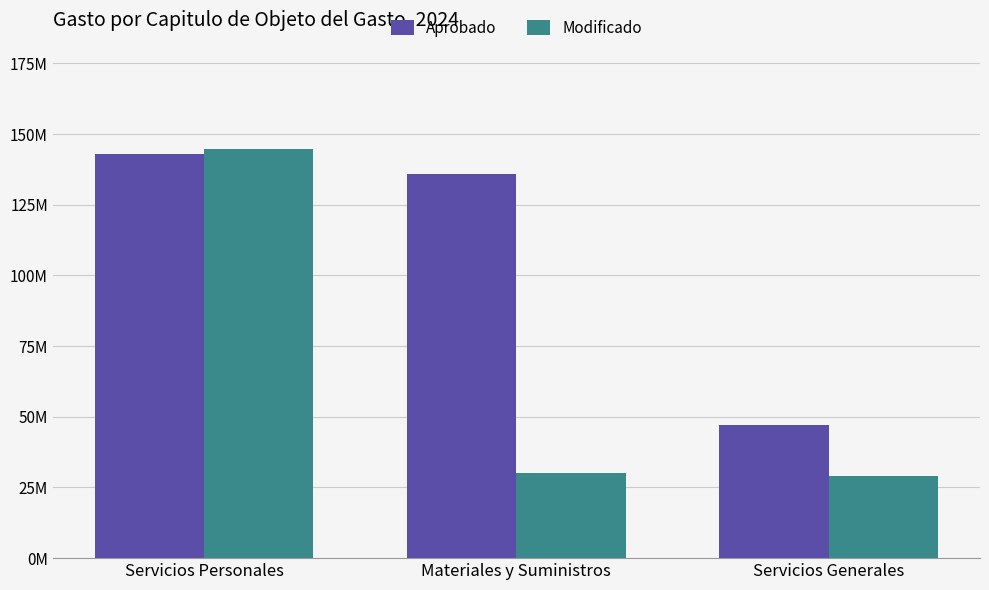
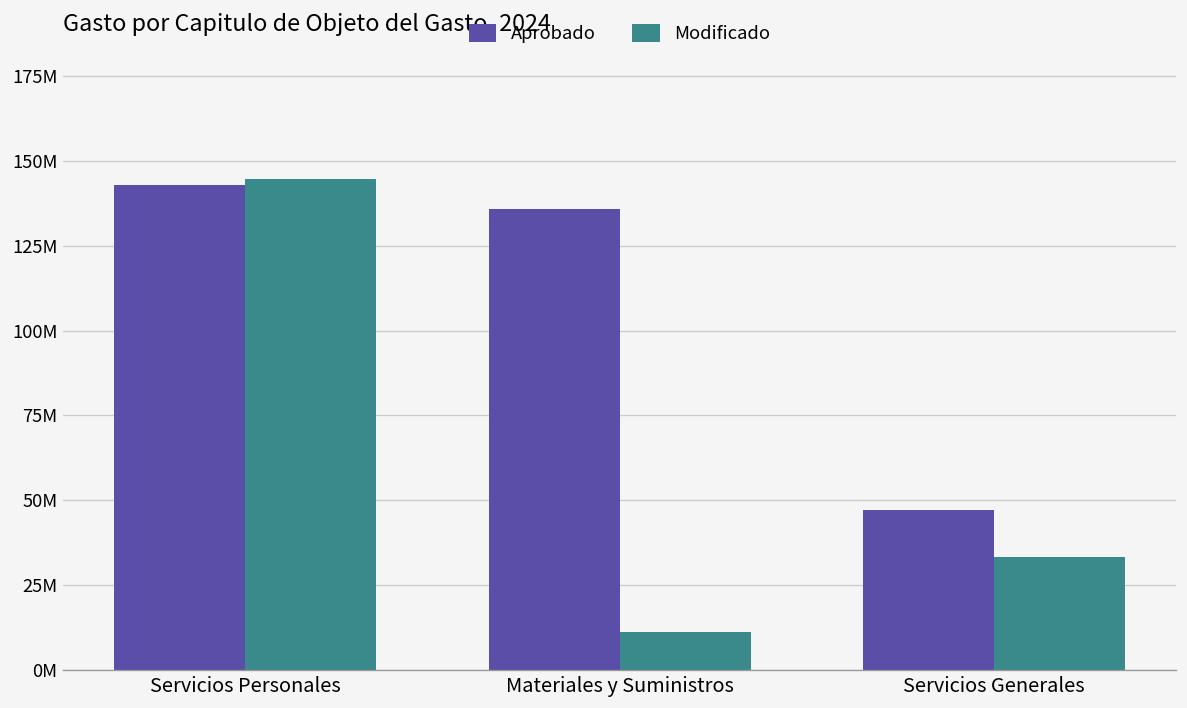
Modificado, Materiales y Suministros: 30000000 -> 11000000
Modificado, Servicios Generales: 29000000 -> 33000000
